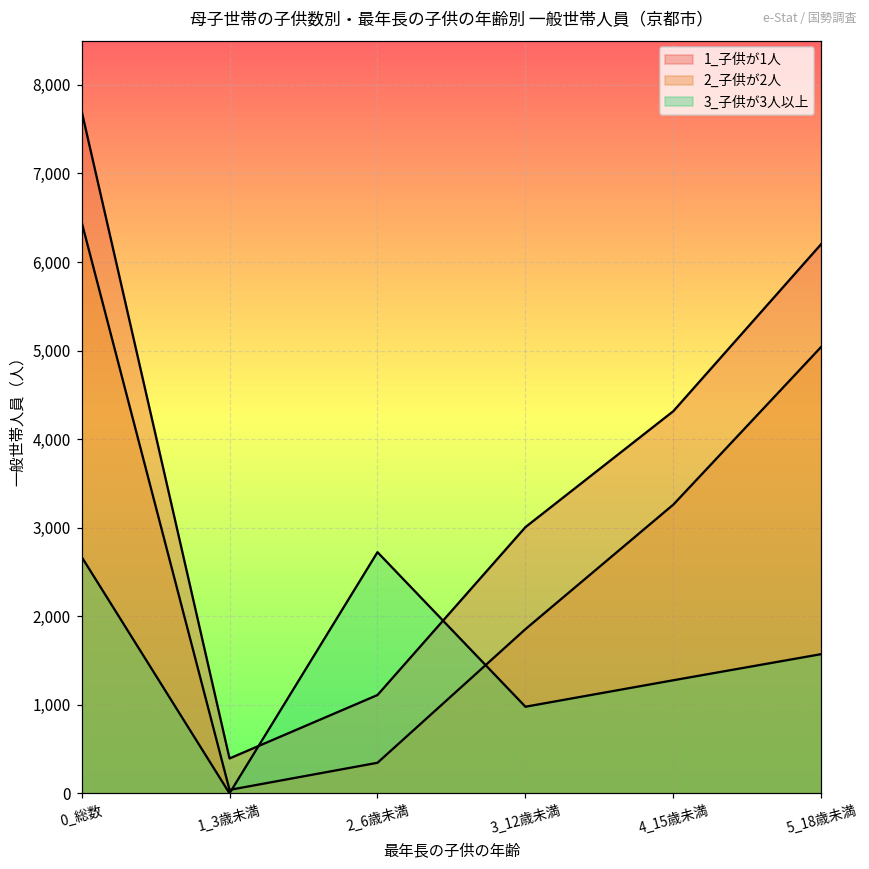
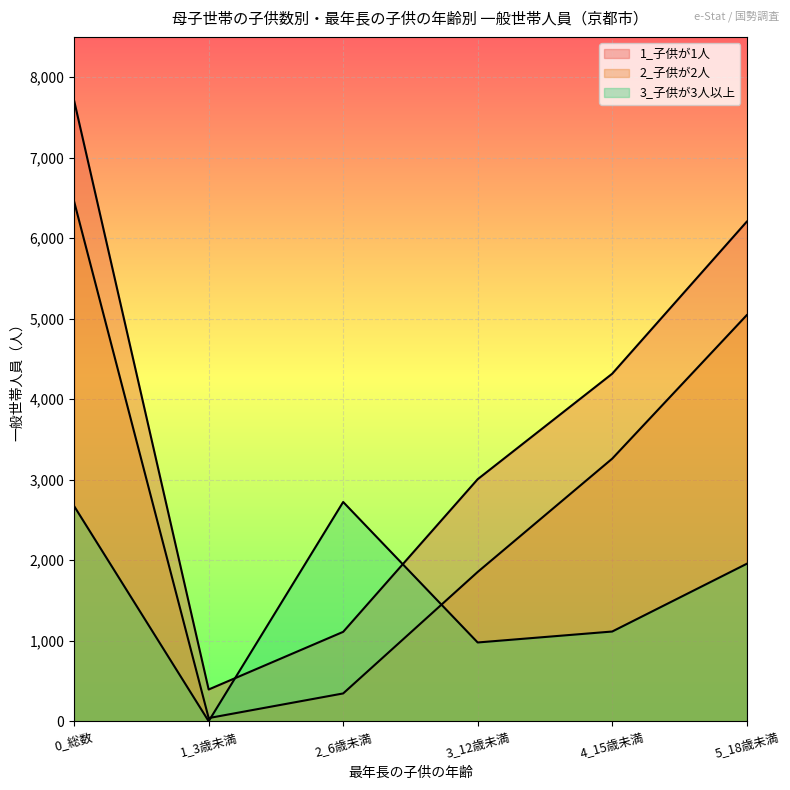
3_子供が3人以上, 4_15歳未満: 1,300 -> 1,100
3_子供が3人以上, 5_18歳未満: 1,600 -> 2,000
